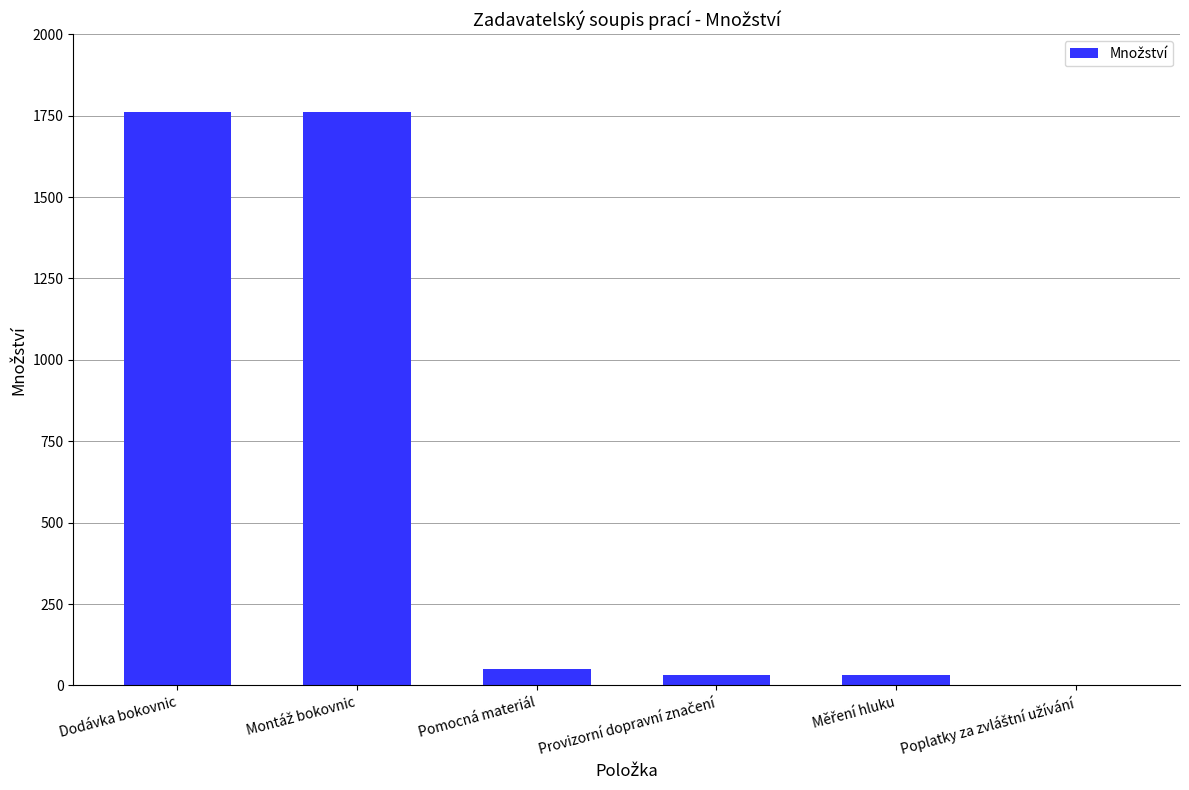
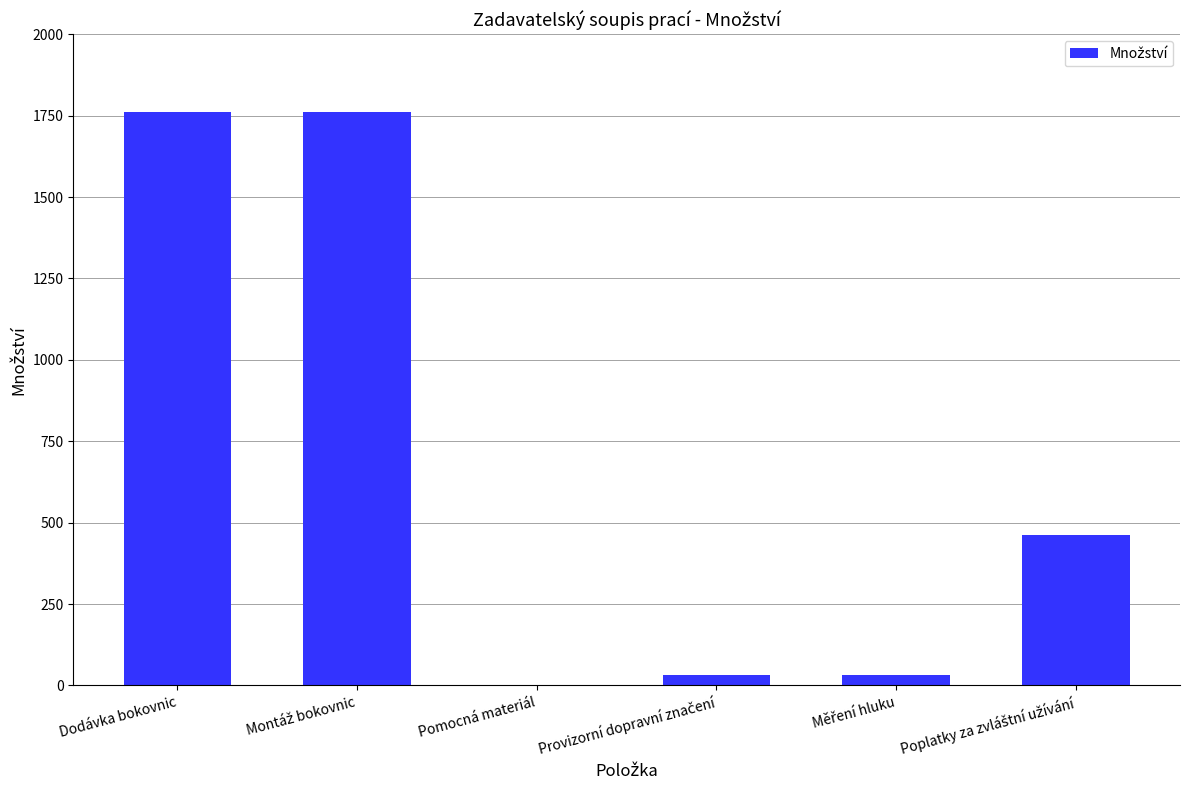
Pomocná materiál: 50 -> 0
Poplatky za zvláštní užívání: 0 -> 460
